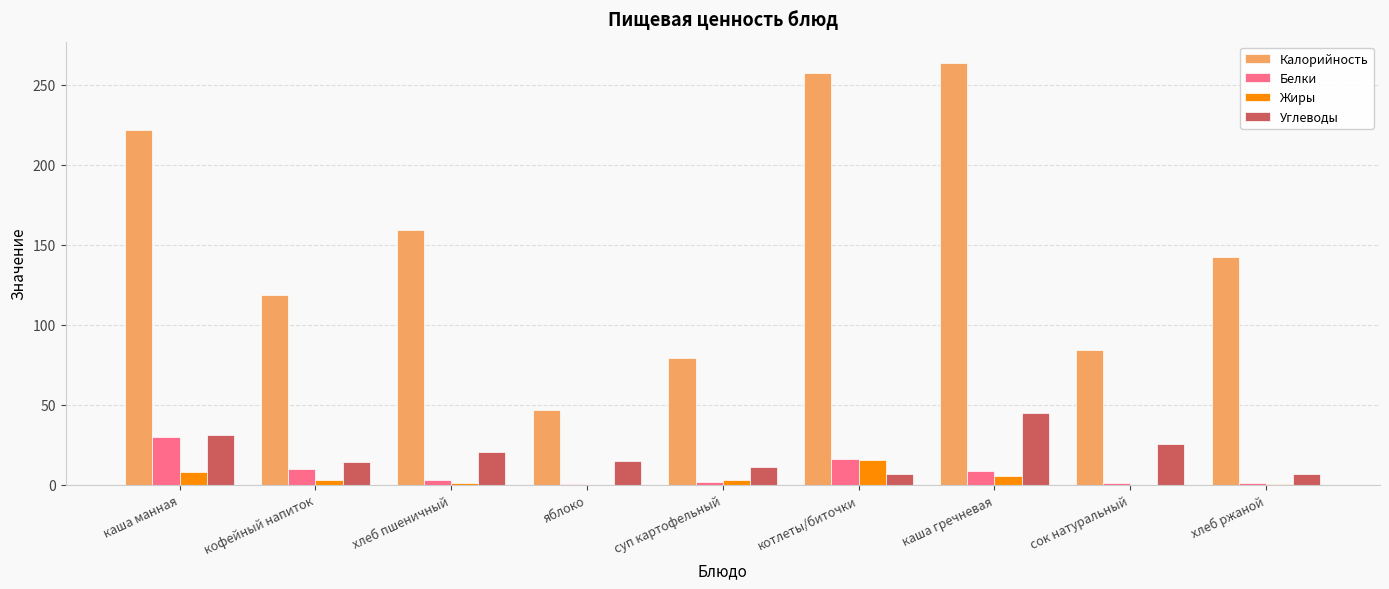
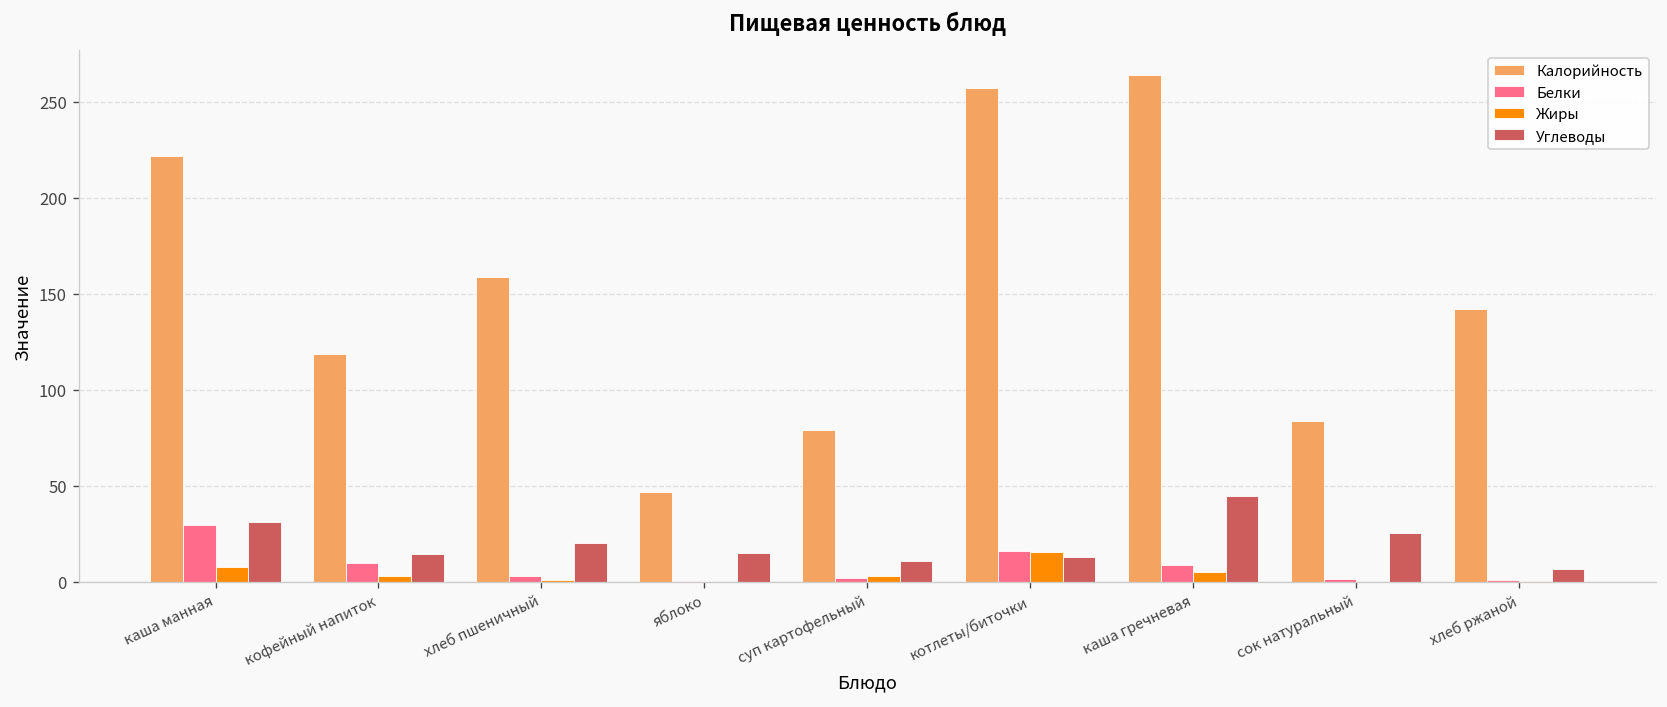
Углеводы, котлеты/биточки: 7 -> 13
